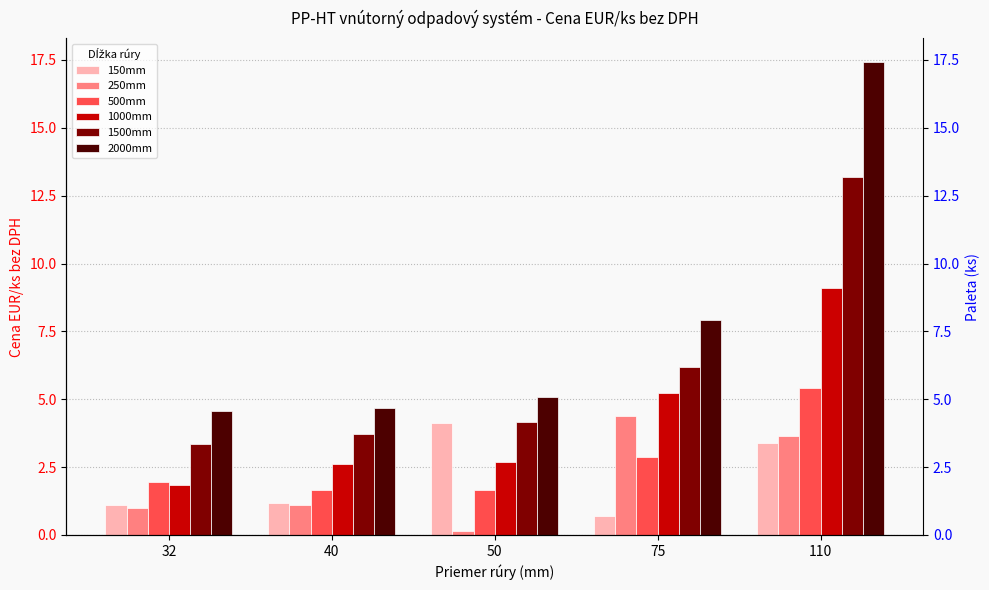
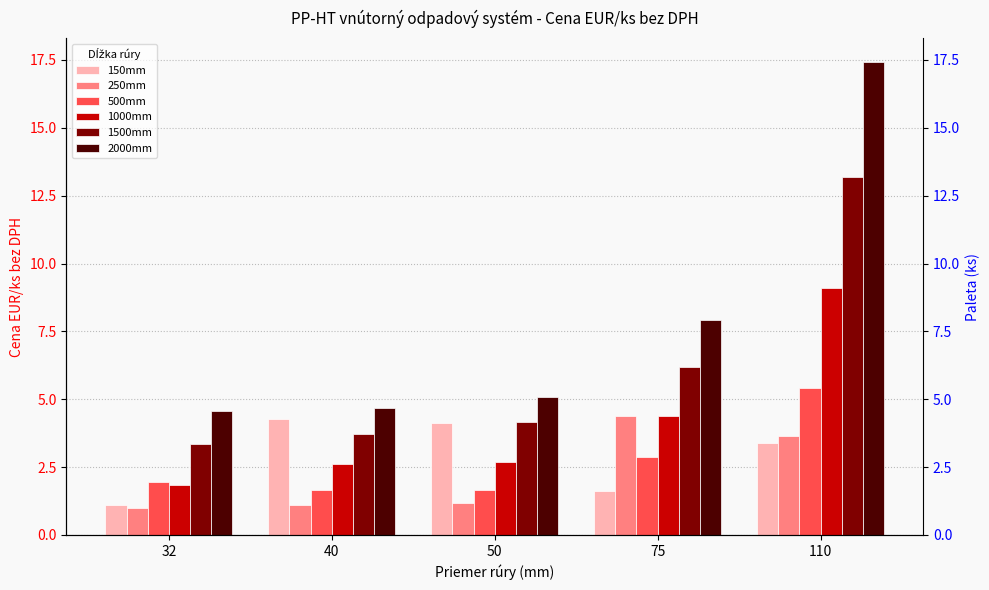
150mm, 40: 1.2 -> 4.3
250mm, 50: 0.2 -> 1.2
150mm, 75: 0.7 -> 1.6
1000mm, 75: 5.2 -> 4.4
